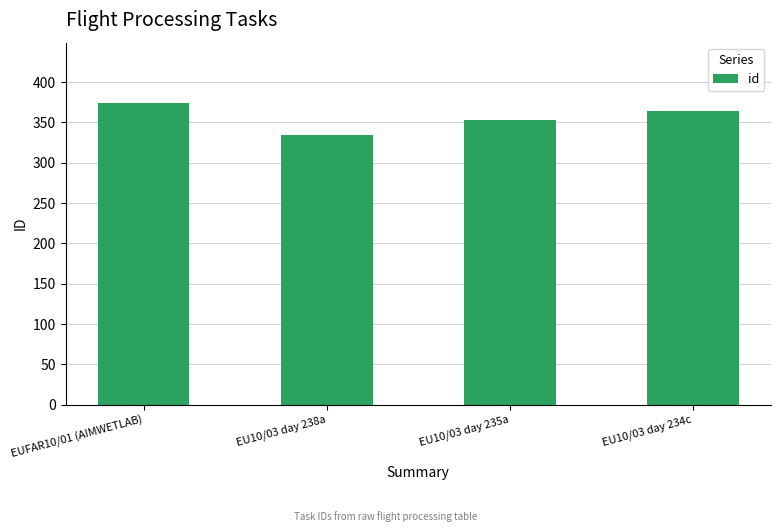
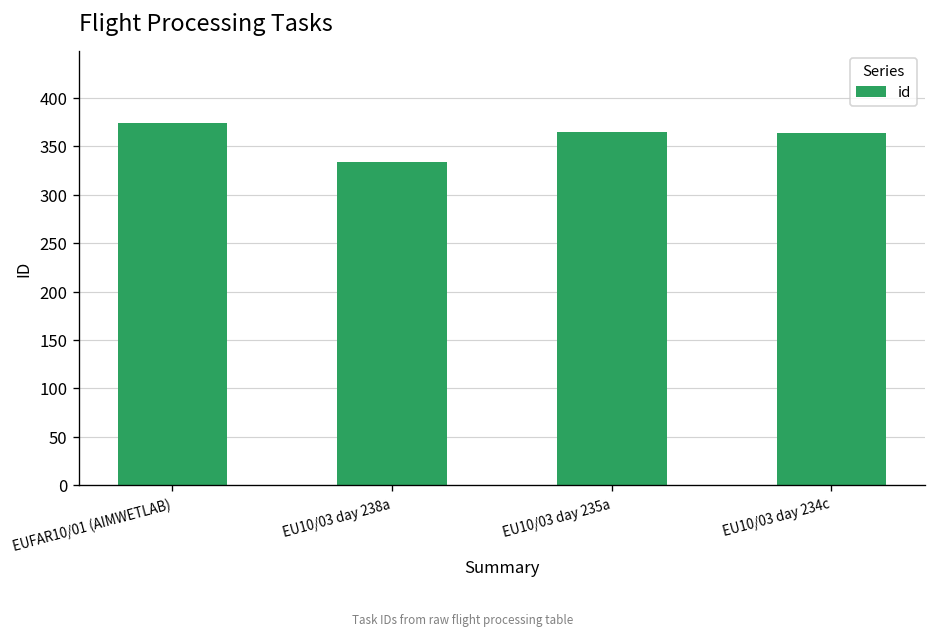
EU10/03 day 235a: 350 -> 370
